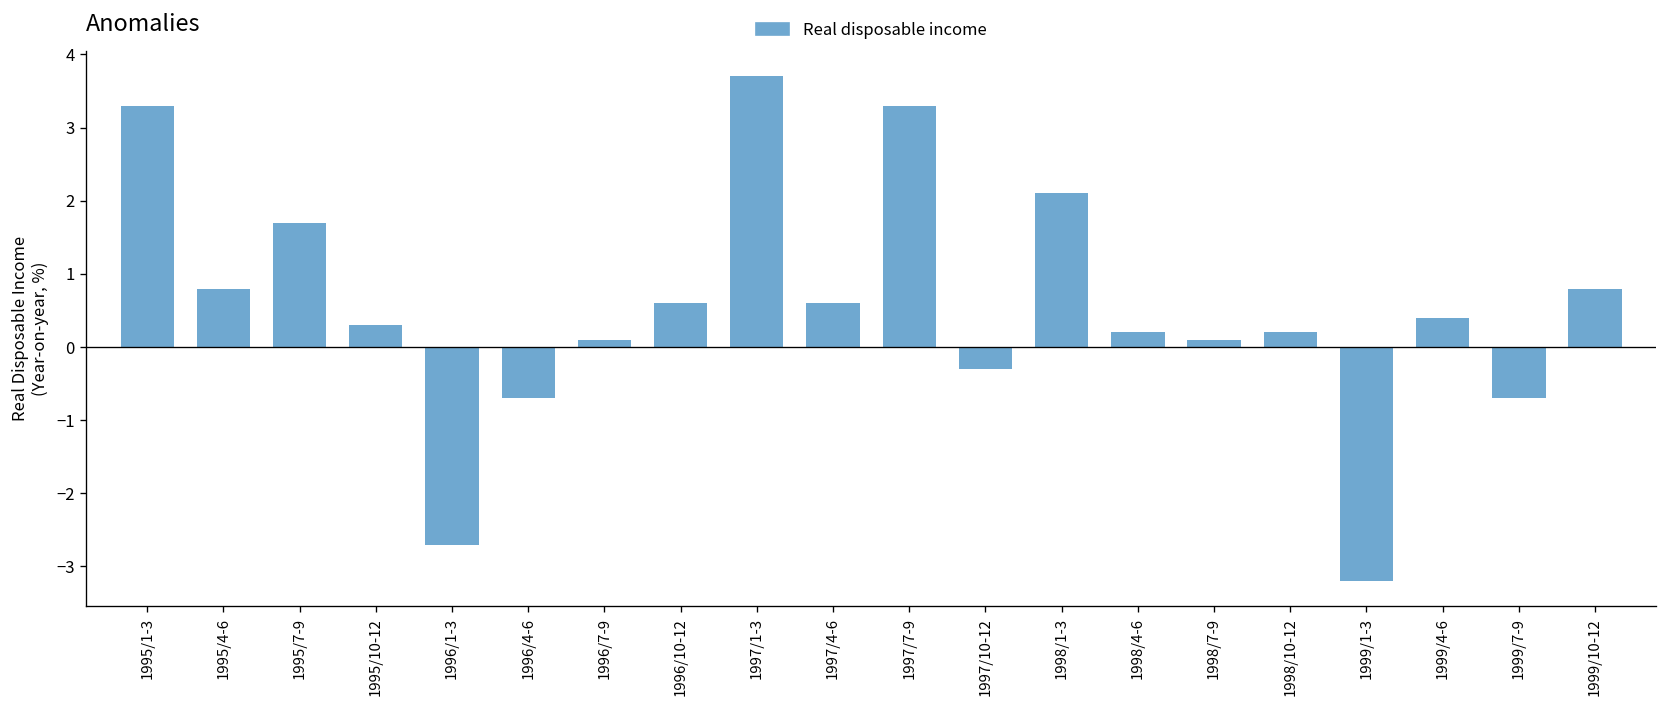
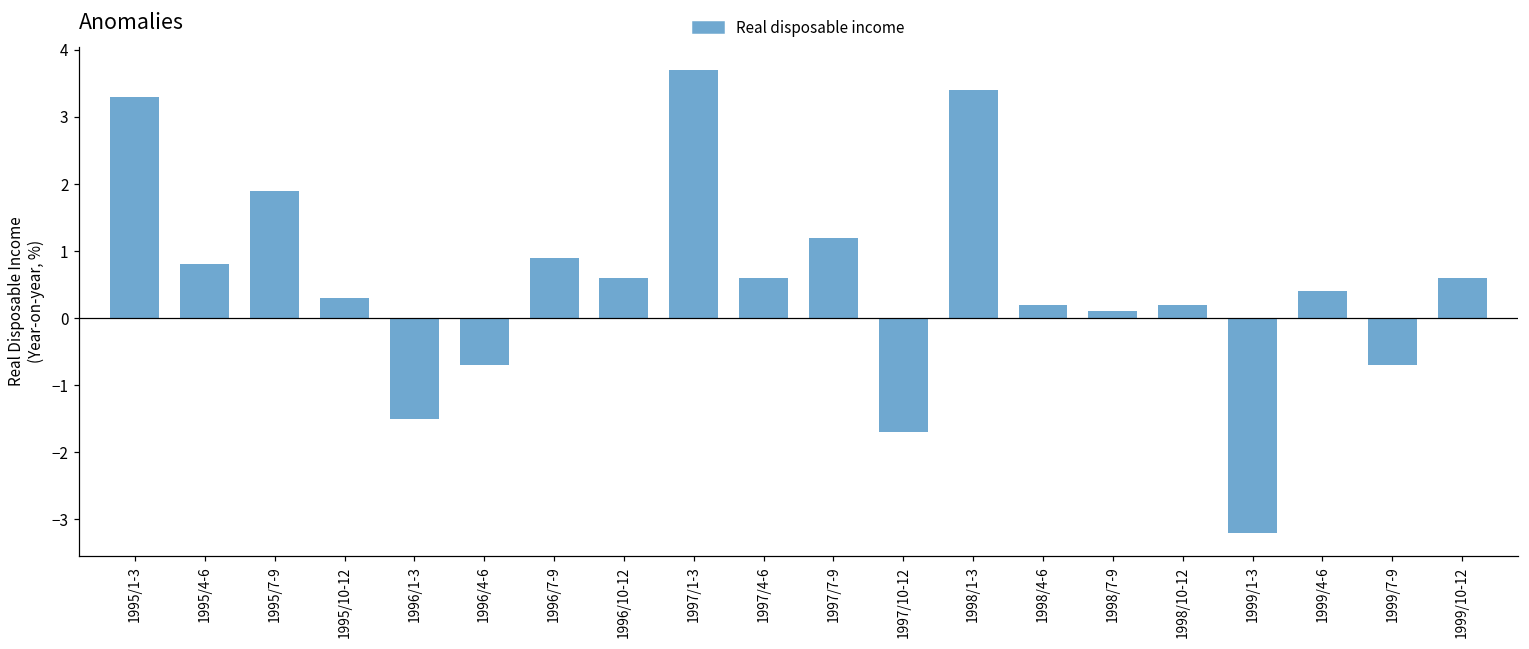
1995/7-9: 1.7 -> 1.9
1996/1-3: -2.7 -> -1.5
1996/7-9: 0.1 -> 0.9
1997/7-9: 3.3 -> 1.2
1997/10-12: -0.3 -> -1.7
1998/1-3: 2.1 -> 3.4
1999/10-12: 0.8 -> 0.6
